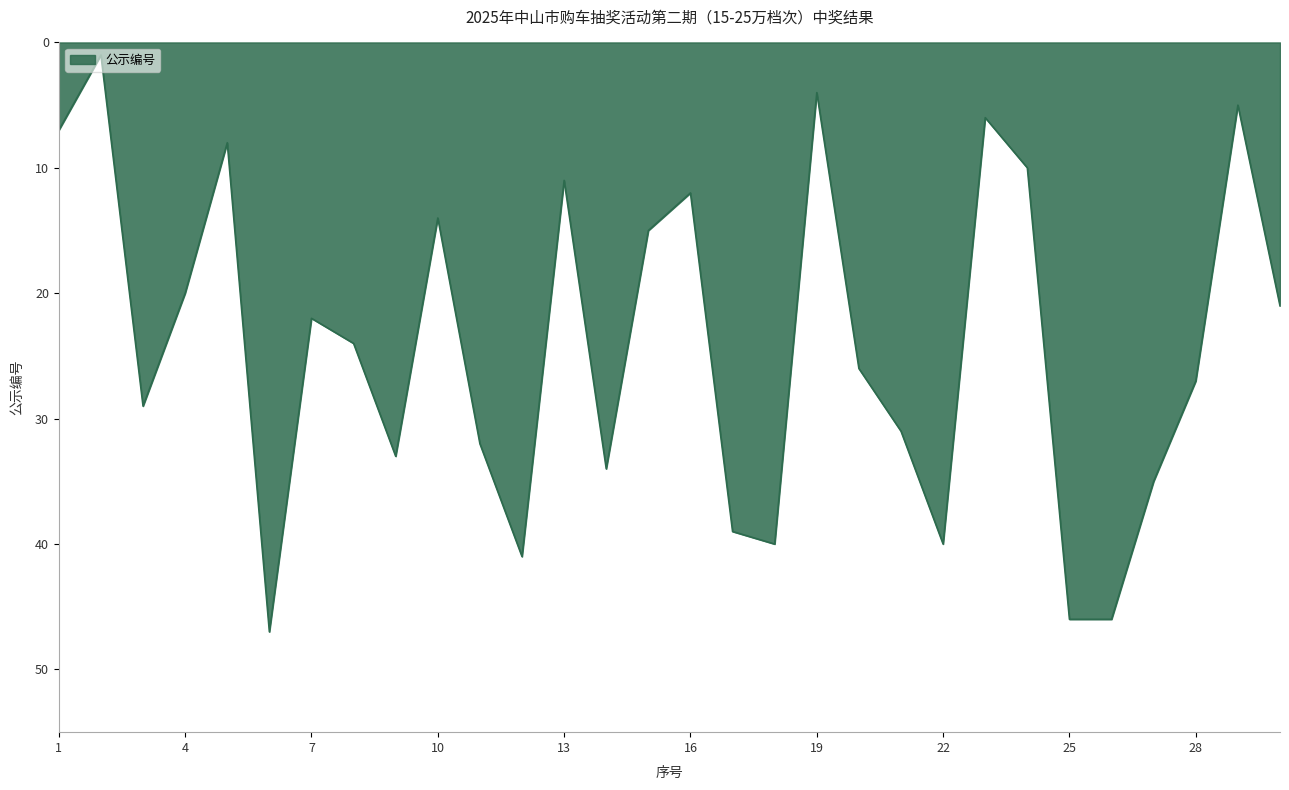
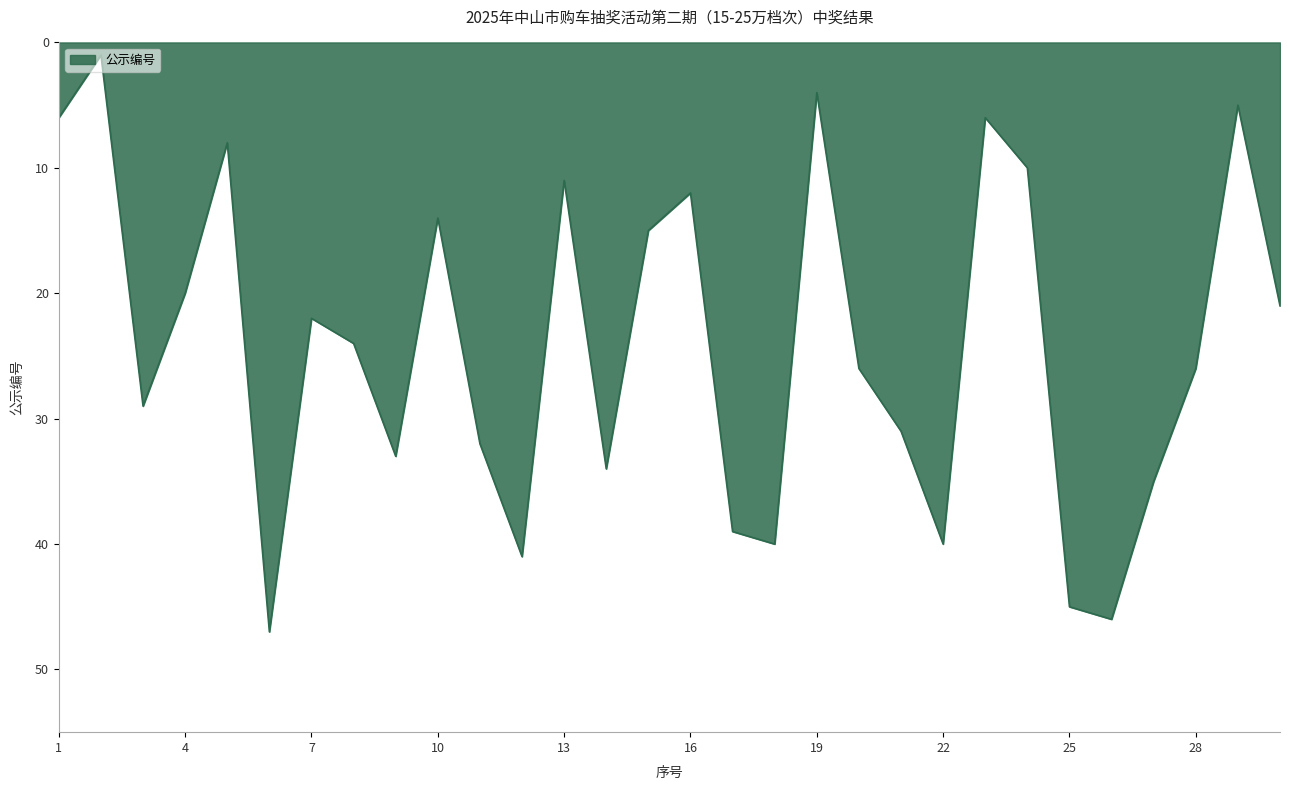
1: 7 -> 6
25: 46 -> 45
28: 27 -> 26
